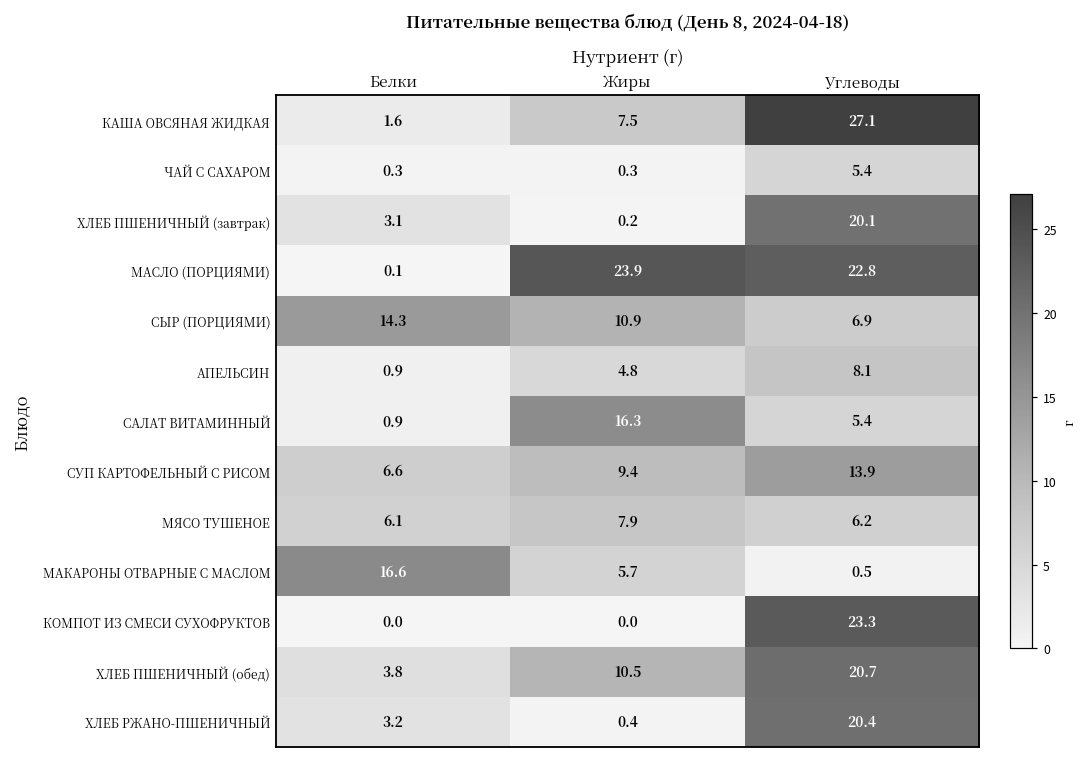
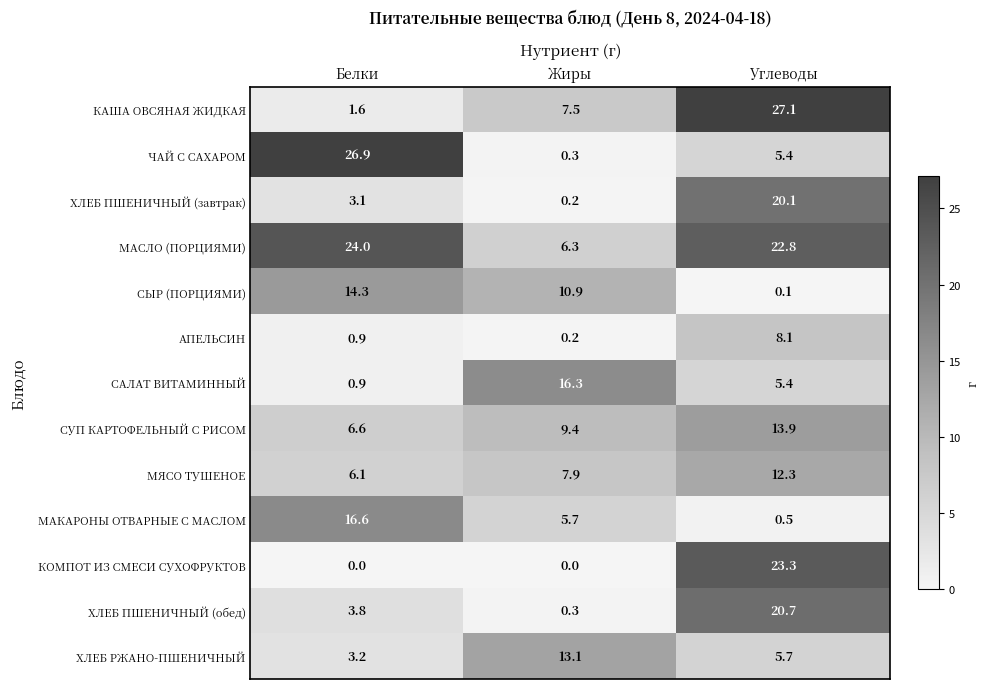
ЧАЙ С САХАРОМ, Белки: 0.3 -> 26.9
МАСЛО (ПОРЦИЯМИ), Белки: 0.1 -> 24.0
МАСЛО (ПОРЦИЯМИ), Жиры: 23.9 -> 6.3
СЫР (ПОРЦИЯМИ), Углеводы: 6.9 -> 0.1
АПЕЛЬСИН, Жиры: 4.8 -> 0.2
МЯСО ТУШЕНОЕ, Углеводы: 6.2 -> 12.3
ХЛЕБ ПШЕНИЧНЫЙ (обед), Жиры: 10.5 -> 0.3
ХЛЕБ РЖАНО-ПШЕНИЧНЫЙ, Жиры: 0.4 -> 13.1
ХЛЕБ РЖАНО-ПШЕНИЧНЫЙ, Углеводы: 20.4 -> 5.7
